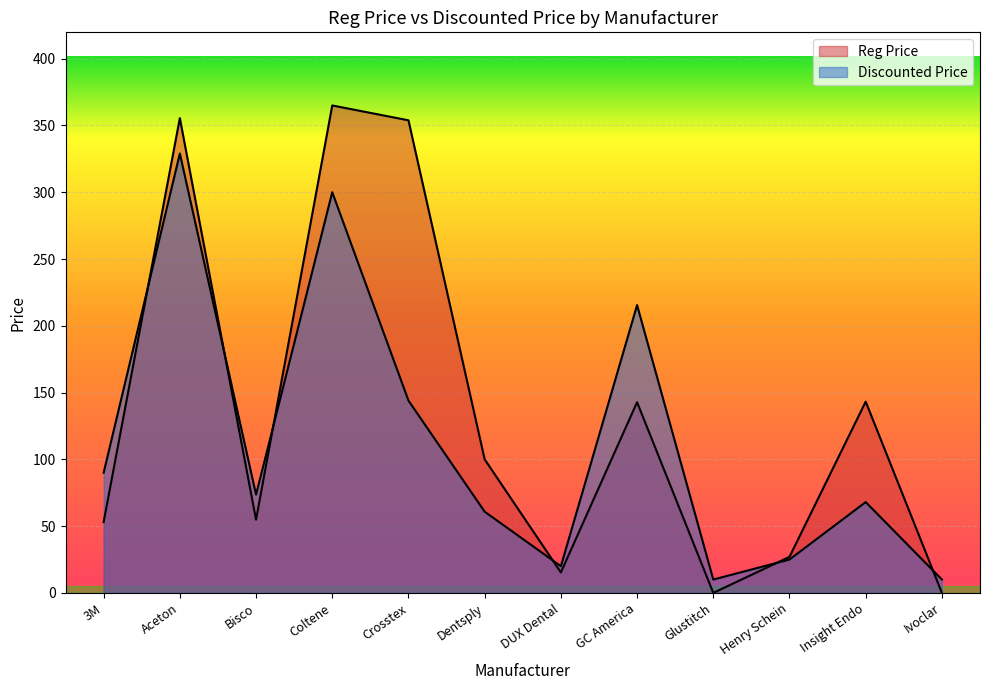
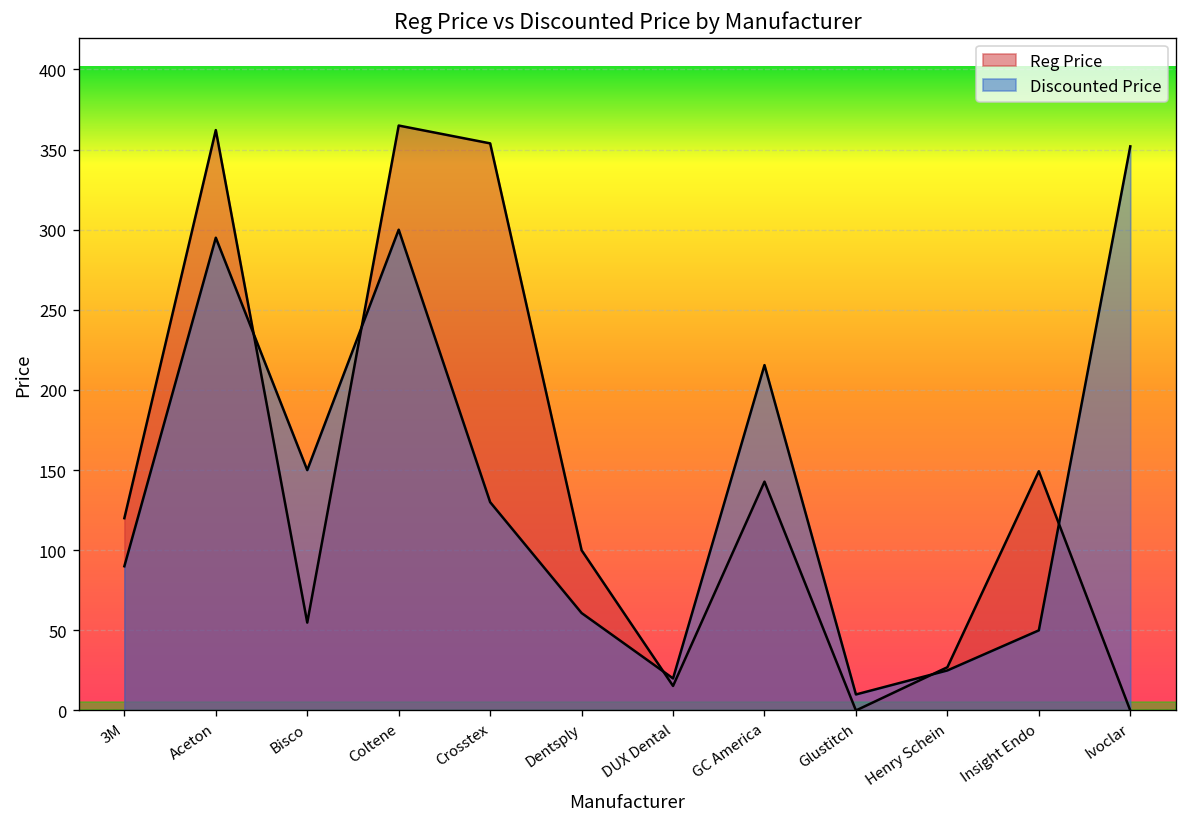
Reg Price, 3M: 53 -> 120
Reg Price, Aceton: 355 -> 362
Discounted Price, Aceton: 329 -> 295
Discounted Price, Bisco: 74 -> 150
Discounted Price, Crosstex: 144 -> 130
Reg Price, Insight Endo: 143 -> 149
Discounted Price, Insight Endo: 68 -> 50
Discounted Price, Ivoclar: 10 -> 352
